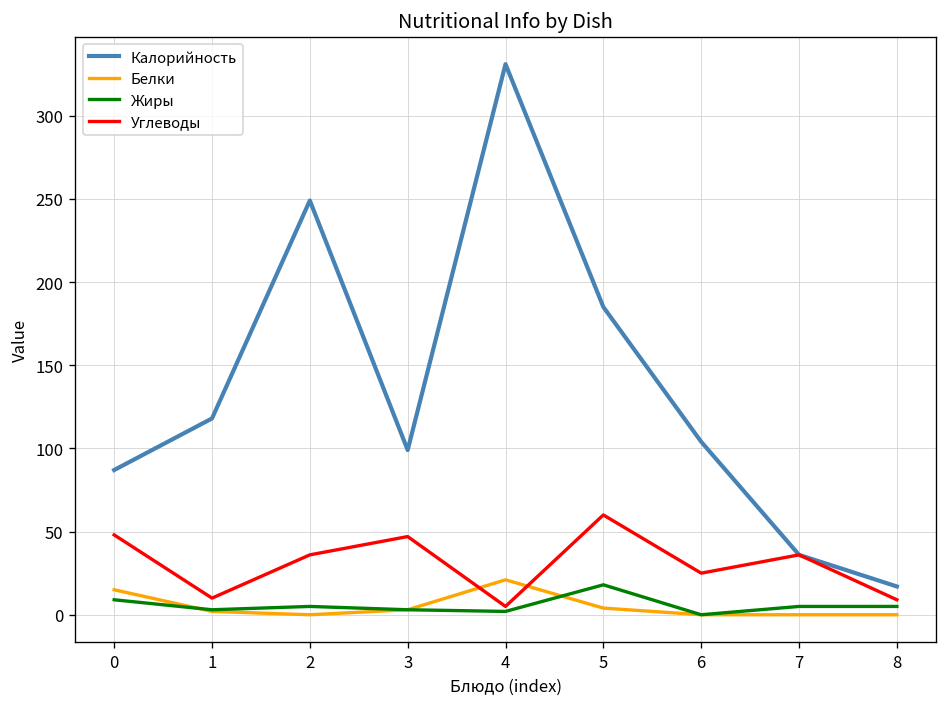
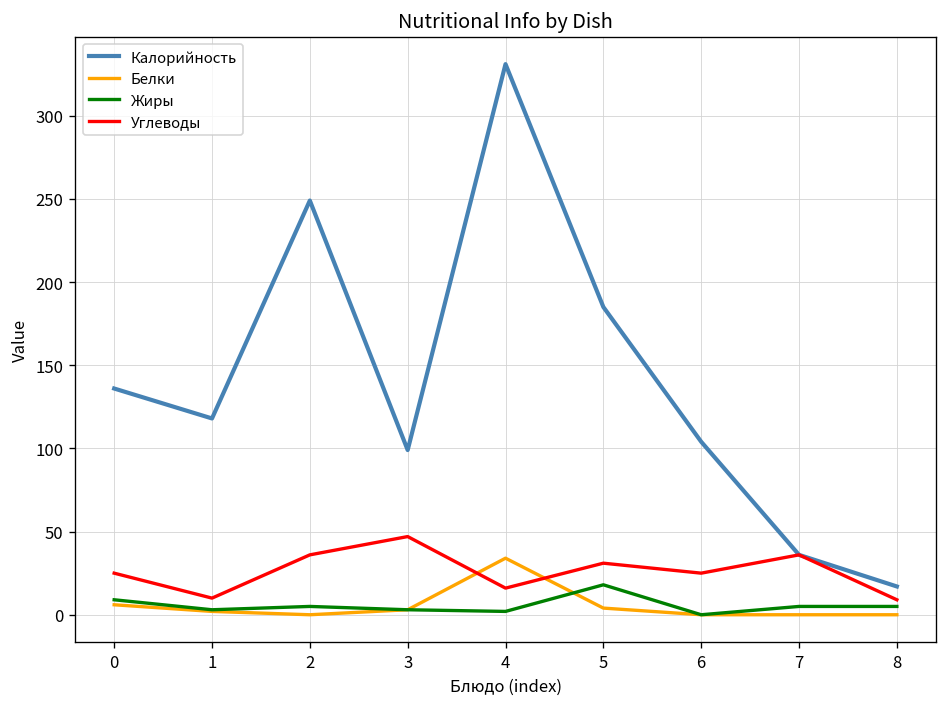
Калорийность, 0: 87 -> 136
Белки, 0: 15 -> 6
Углеводы, 0: 48 -> 25
Белки, 4: 21 -> 34
Углеводы, 4: 5 -> 16
Углеводы, 5: 60 -> 31
